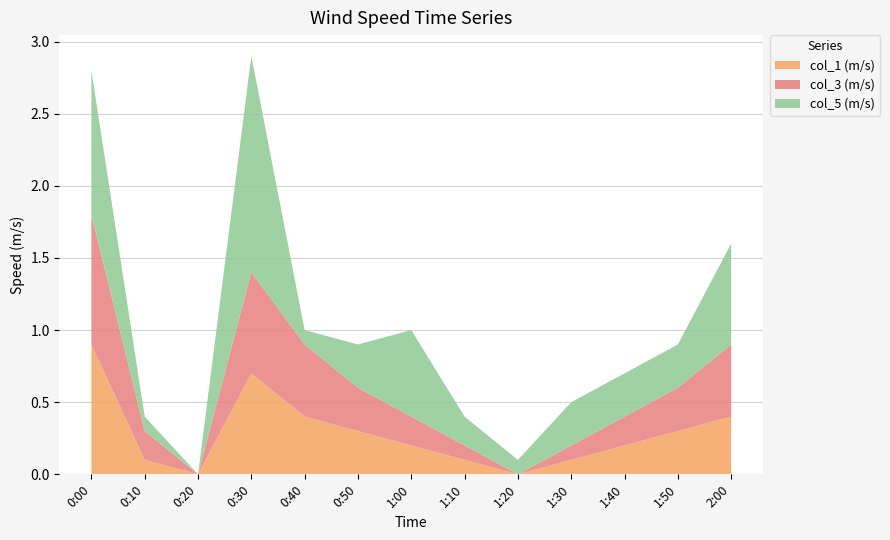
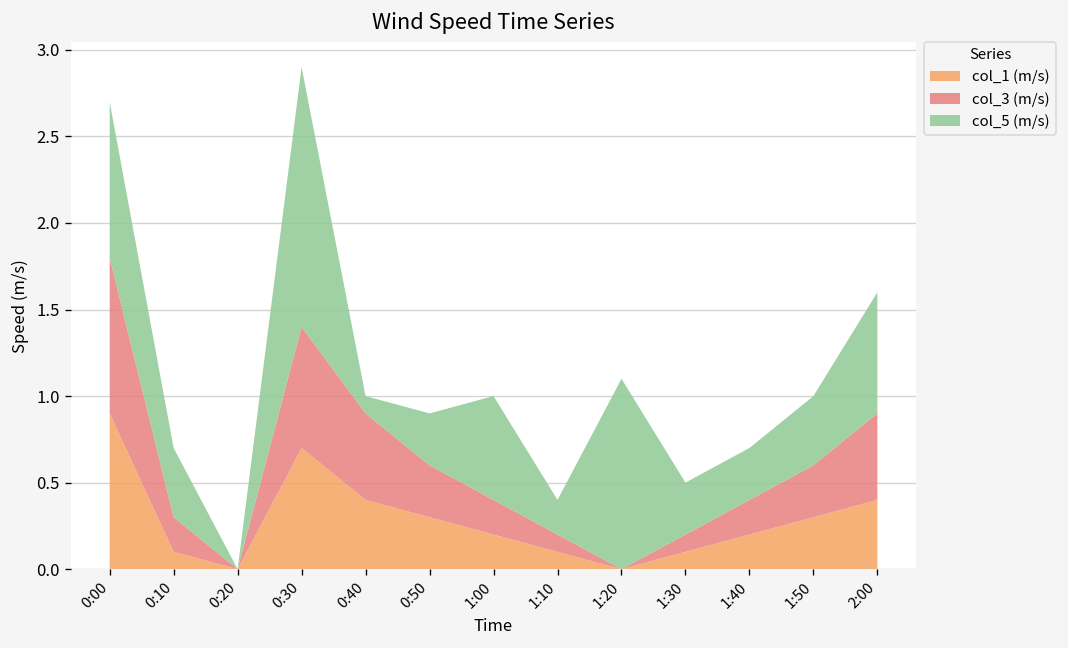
col_5 (m/s), 0:00: 1.0 -> 0.9
col_5 (m/s), 0:10: 0.1 -> 0.4
col_5 (m/s), 1:20: 0.1 -> 1.1
col_5 (m/s), 1:50: 0.3 -> 0.4
